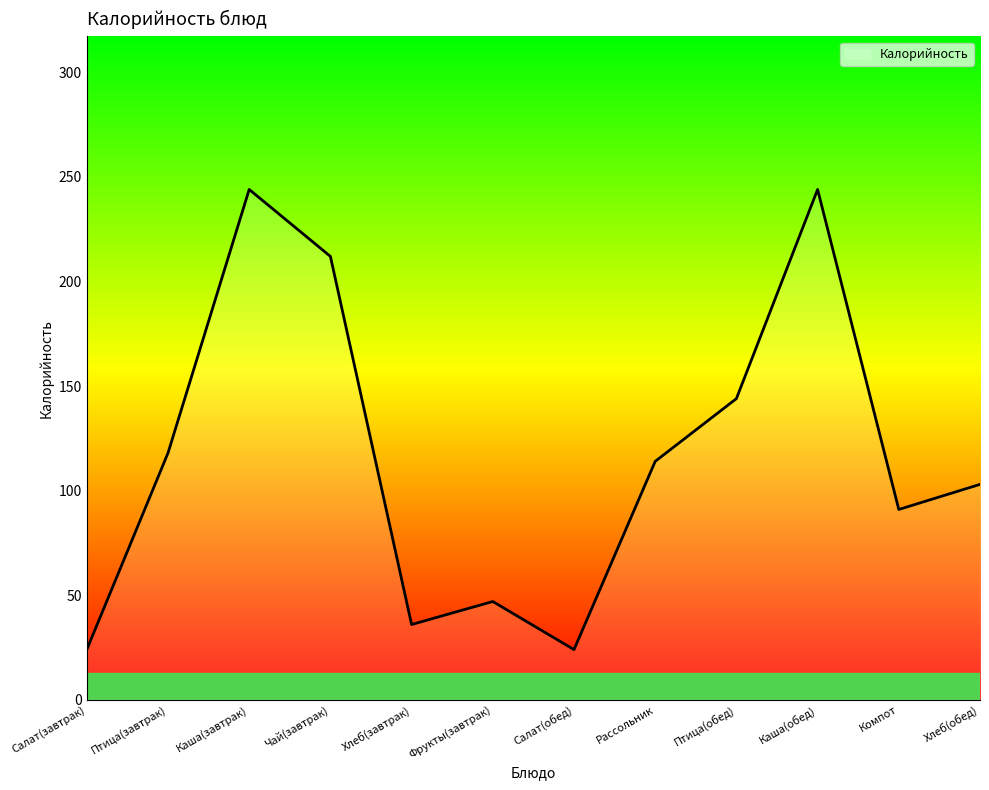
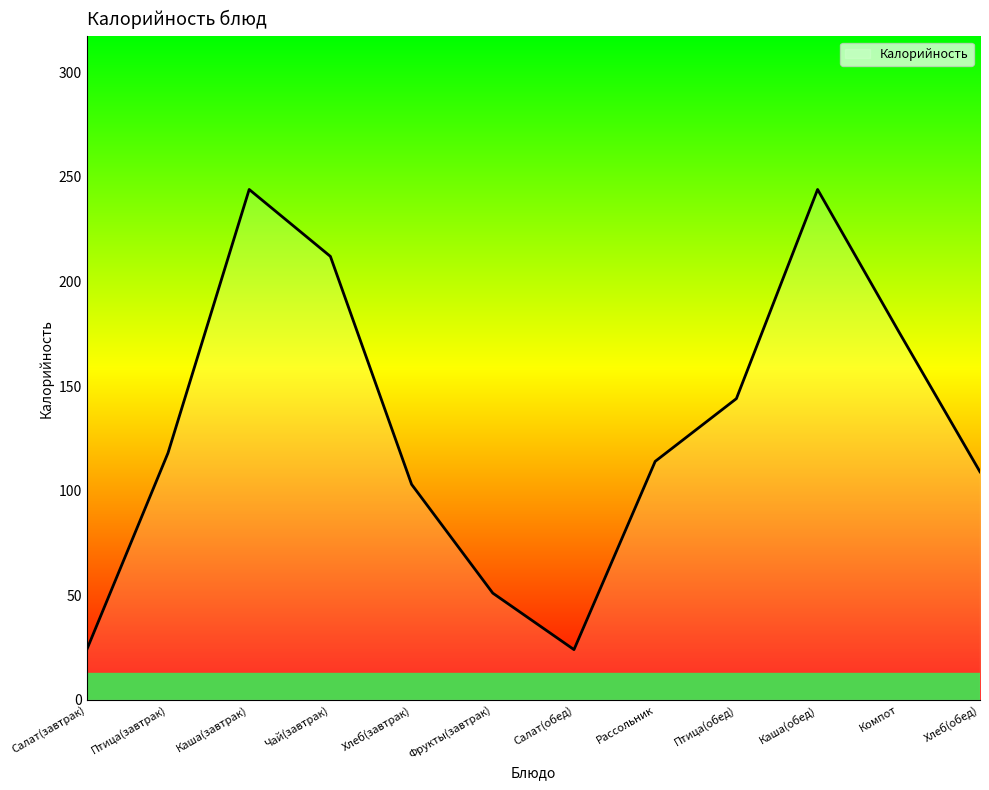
Хлеб(завтрак): 36 -> 103
Фрукты(завтрак): 47 -> 51
Компот: 91 -> 176
Хлеб(обед): 103 -> 109
